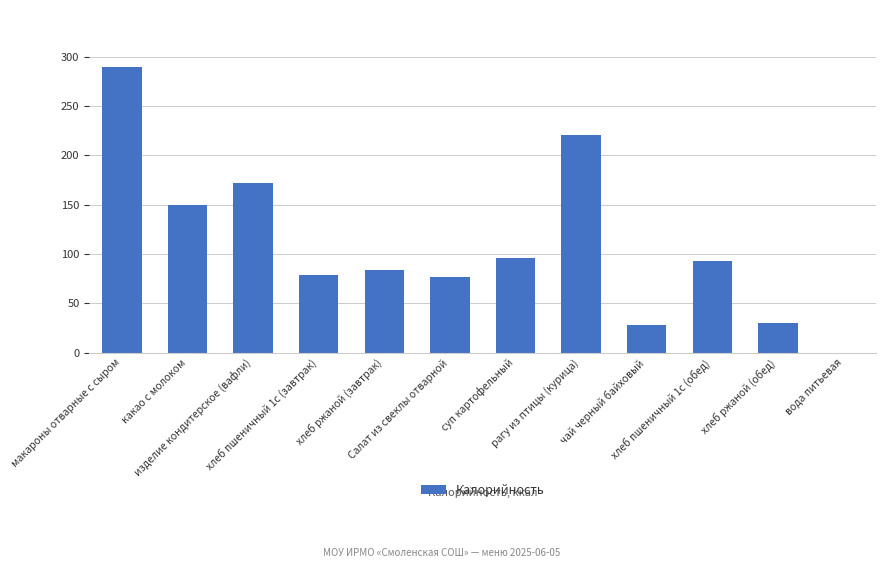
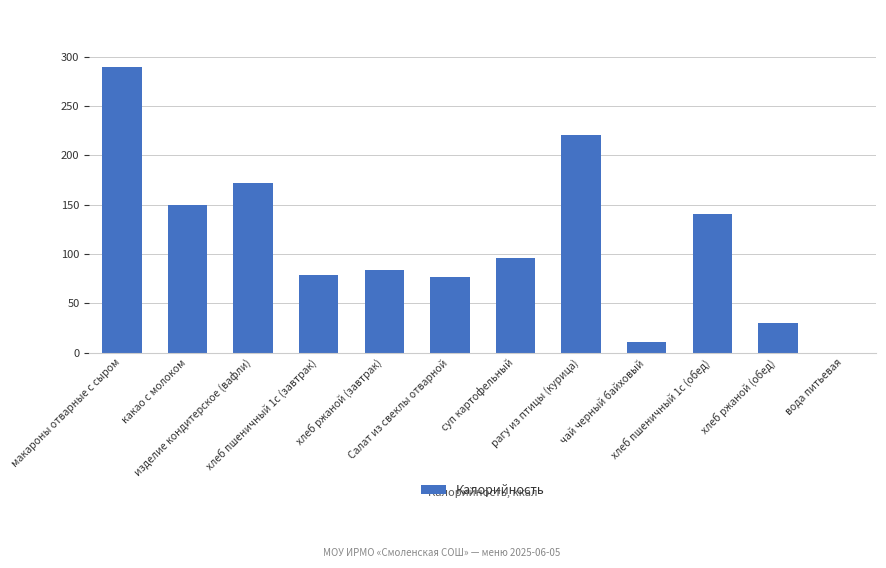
чай черный байховый: 30 -> 10
хлеб пшеничный 1с (обед): 90 -> 140
